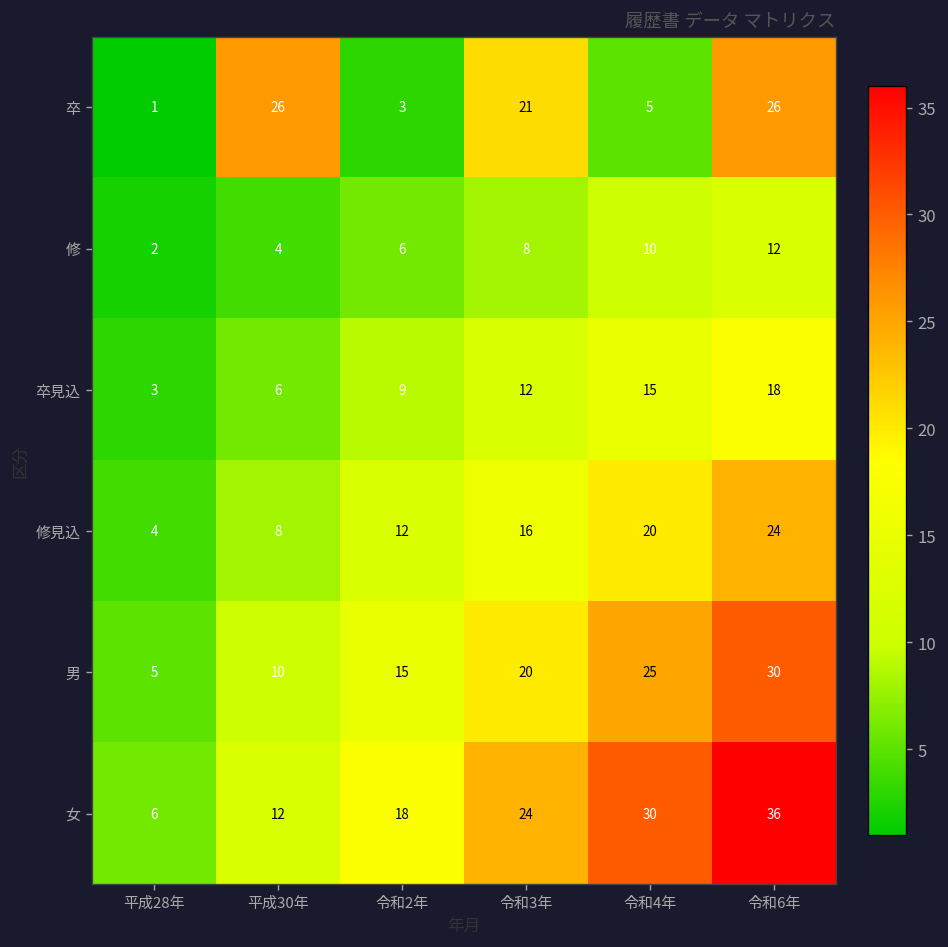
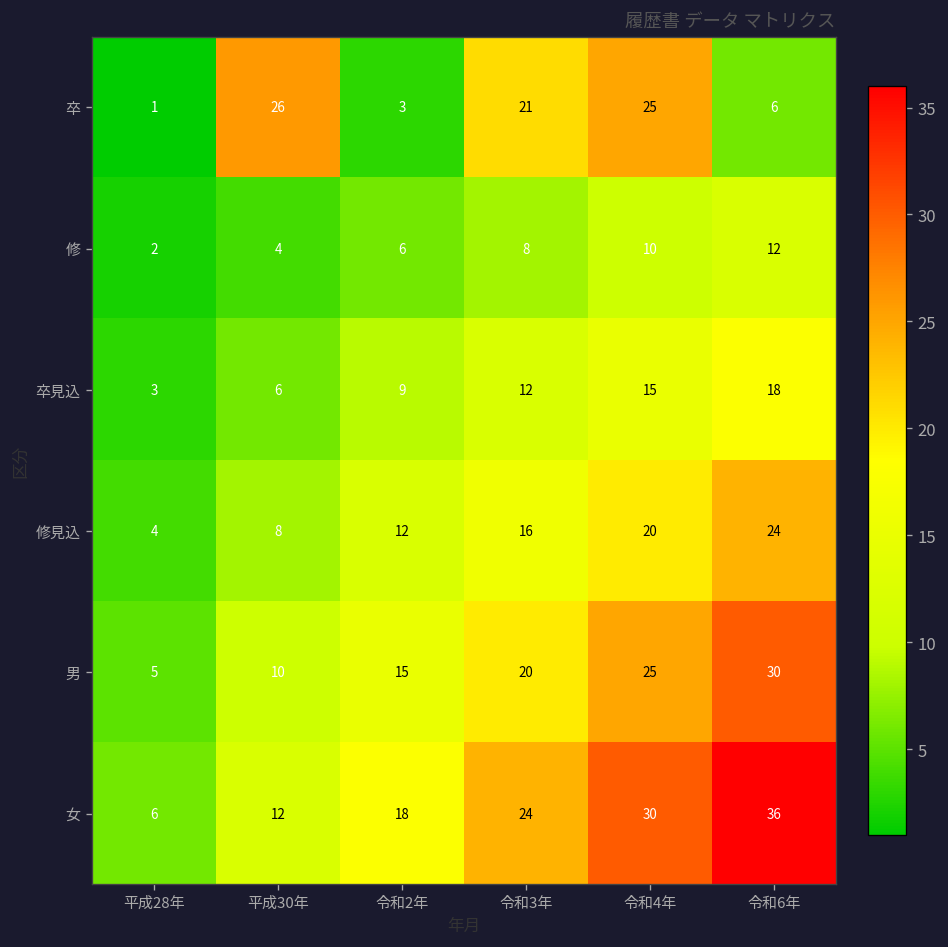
卒, 令和4年: 5 -> 25
卒, 令和6年: 26 -> 6
